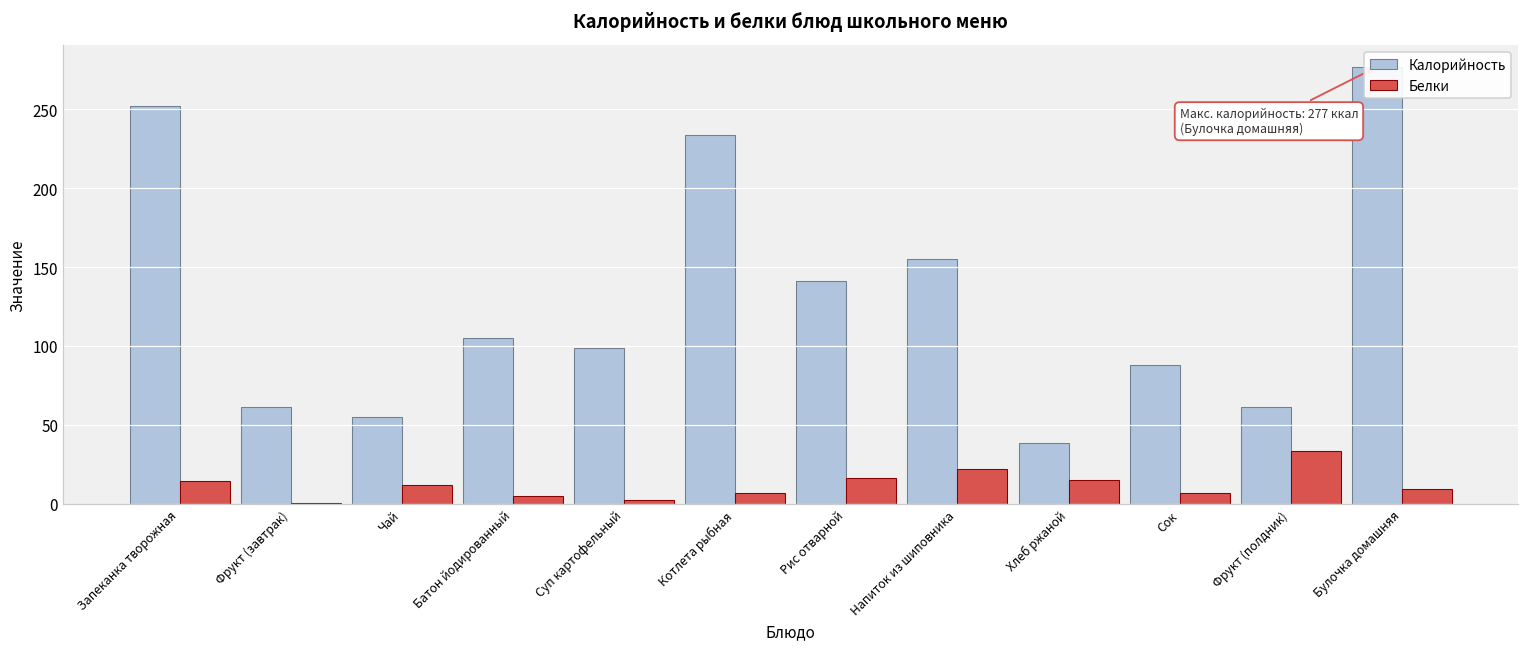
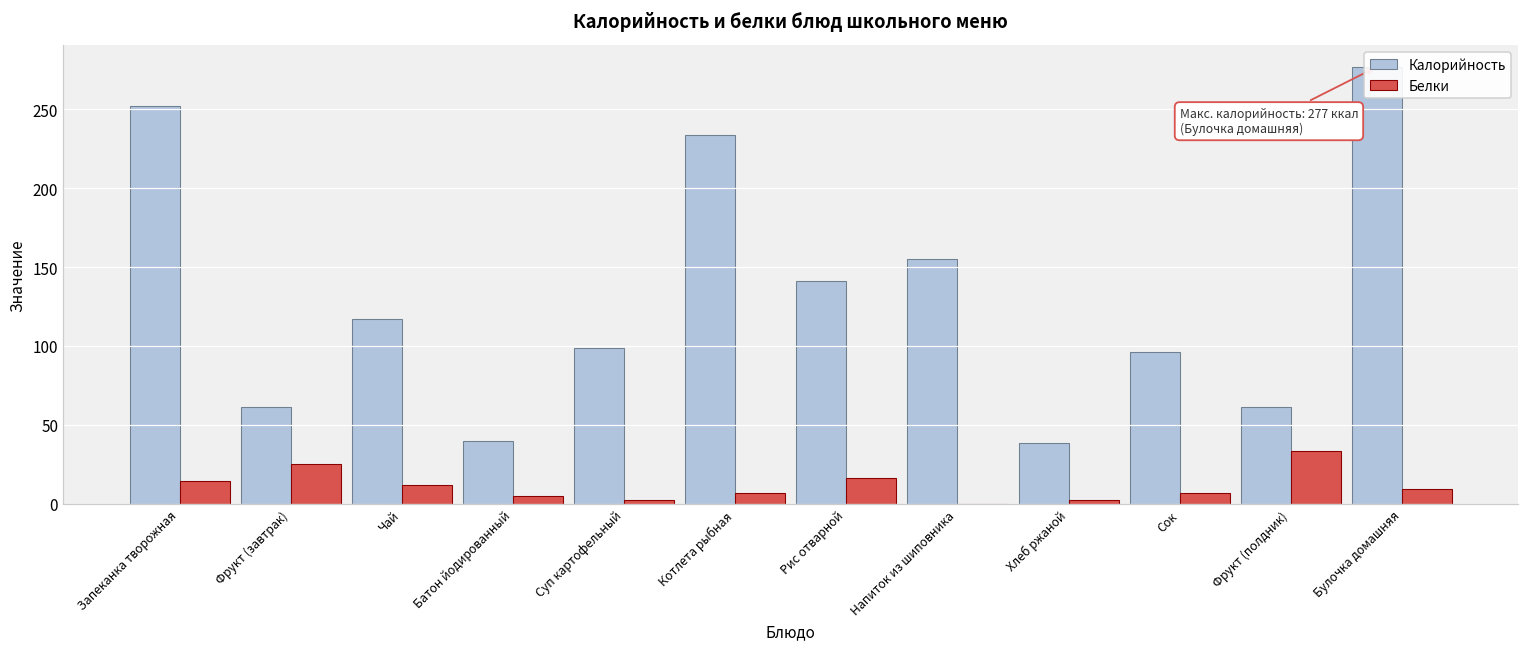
Белки, Фрукт (завтрак): 1 -> 25
Калорийность, Чай: 55 -> 117
Калорийность, Батон йодированный: 105 -> 40
Белки, Напиток из шиповника: 22 -> 0
Белки, Хлеб ржаной: 15 -> 2
Калорийность, Сок: 88 -> 96
